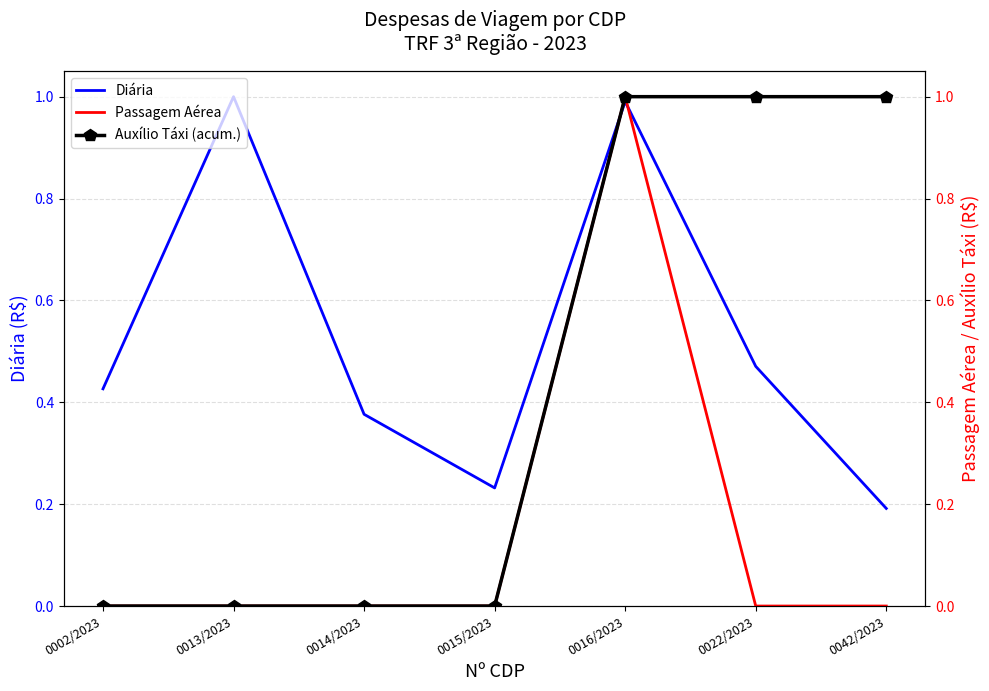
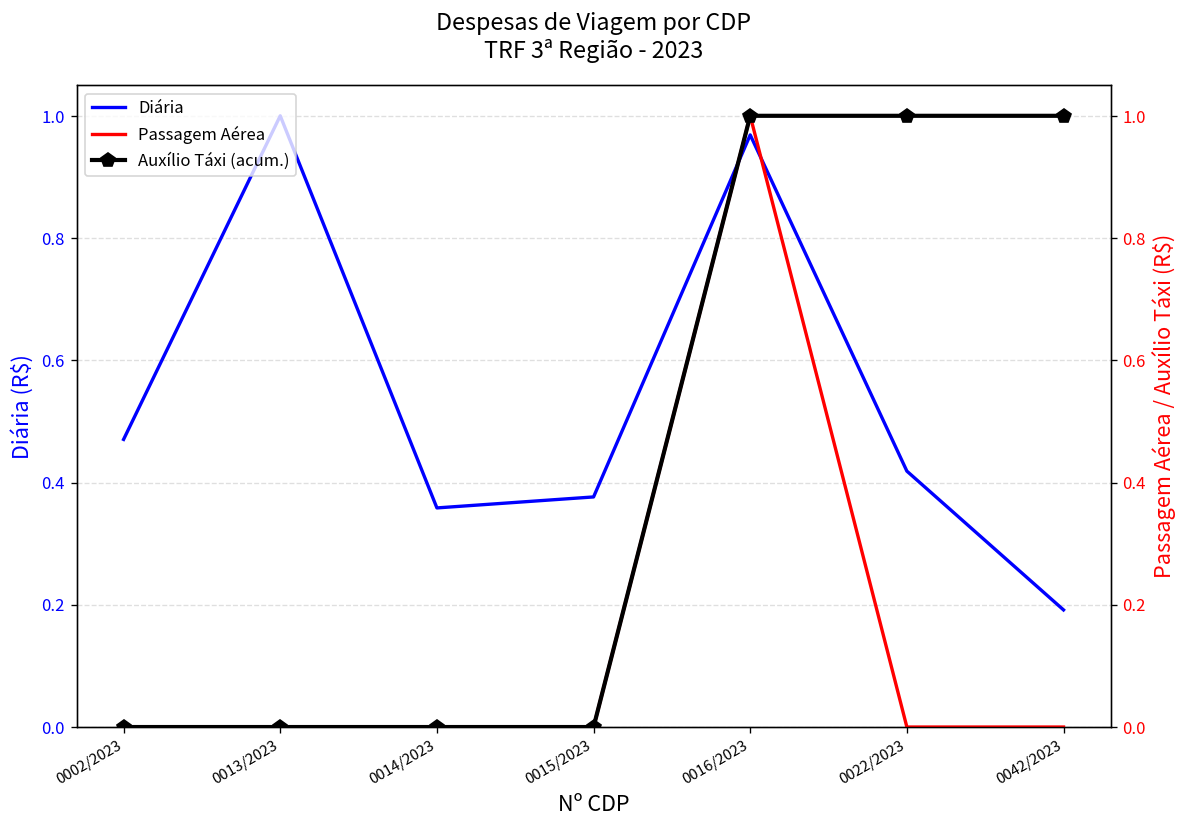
Diária, 0002/2023: 0.43 -> 0.47
Diária, 0014/2023: 0.38 -> 0.36
Diária, 0015/2023: 0.23 -> 0.38
Diária, 0016/2023: 0.99 -> 0.97
Diária, 0022/2023: 0.47 -> 0.42
